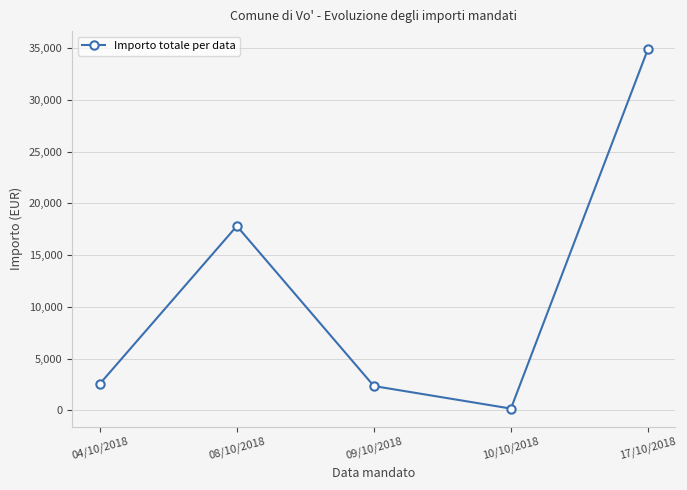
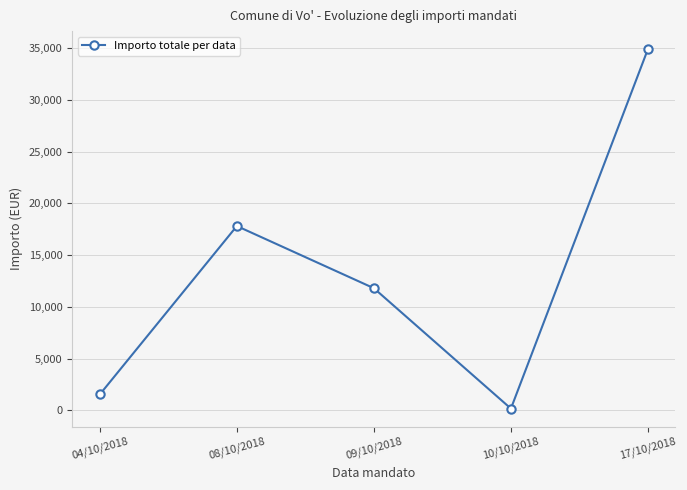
04/10/2018: 2,600 -> 1,500
09/10/2018: 2,300 -> 11,800
